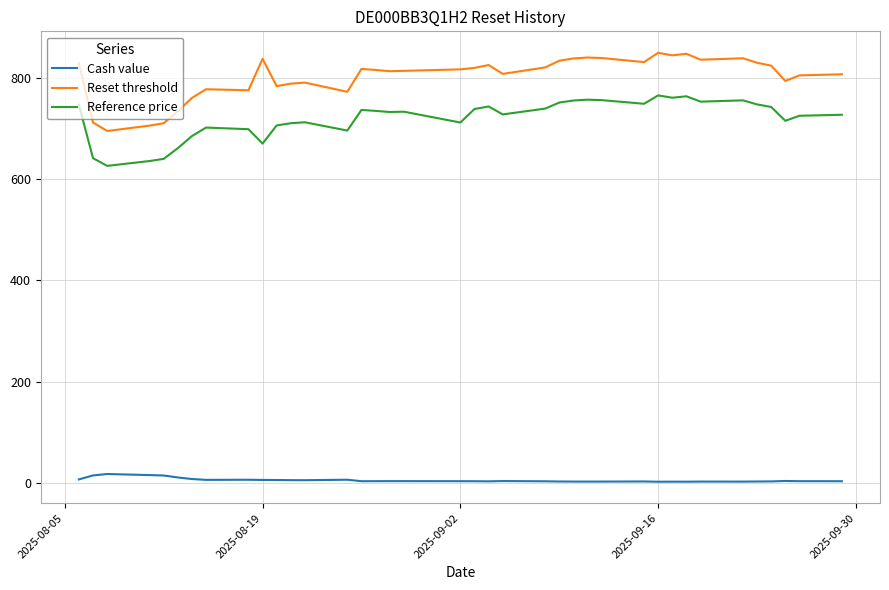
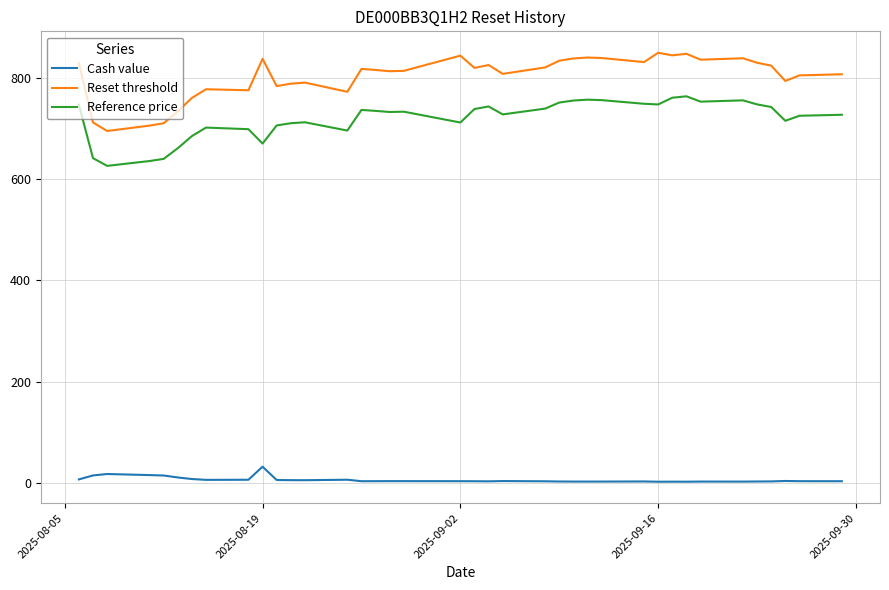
Cash value, 2025-08-19: 10 -> 30
Reset threshold, 2025-09-02: 820 -> 840
Reference price, 2025-09-16: 760 -> 750
